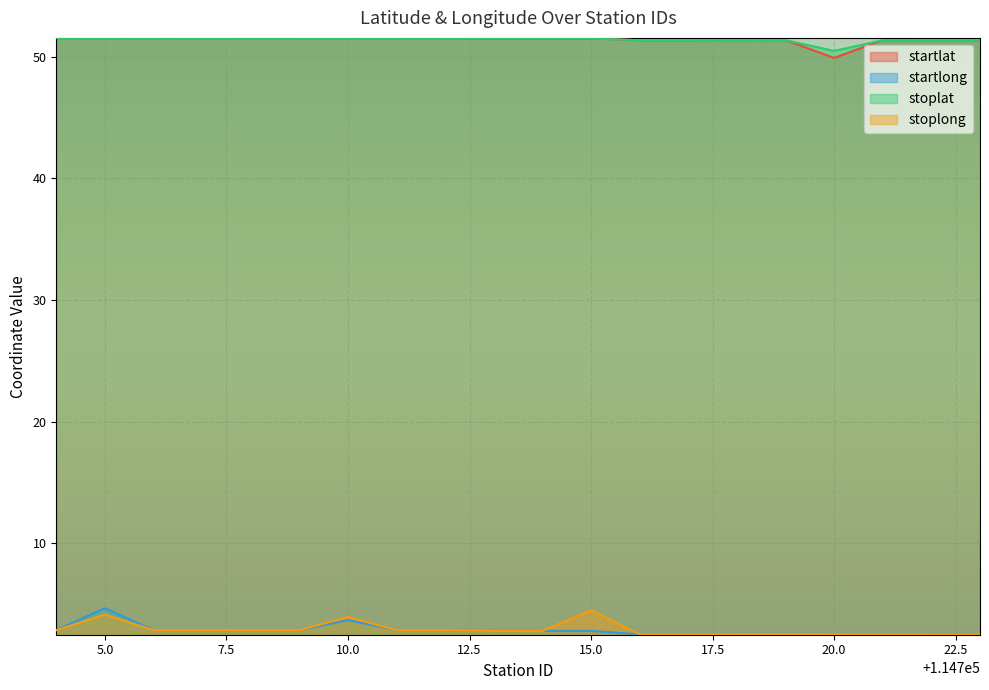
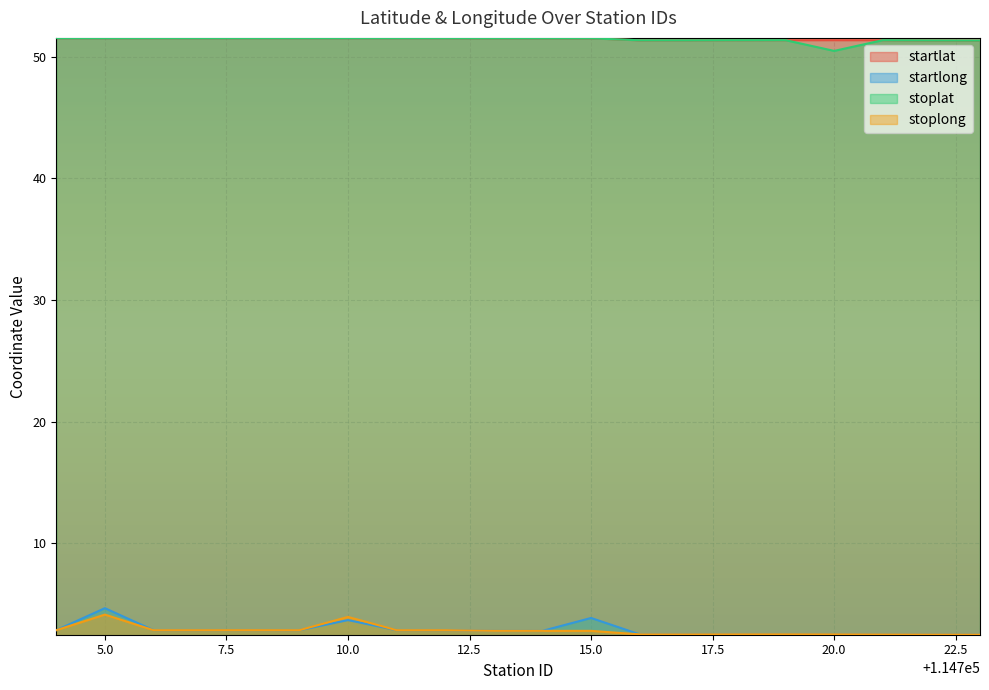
startlong, 15.0: 2.8 -> 3.9
stoplong, 15.0: 4.5 -> 2.8
startlat, 20.0: 49.9 -> 51.4
